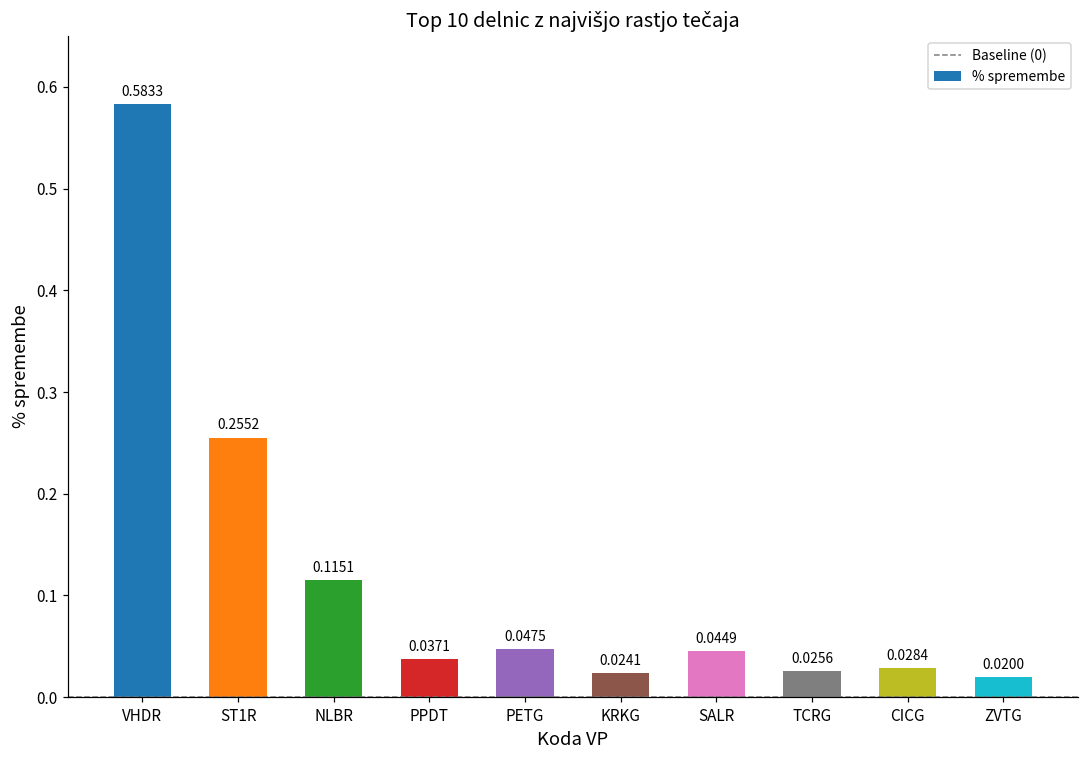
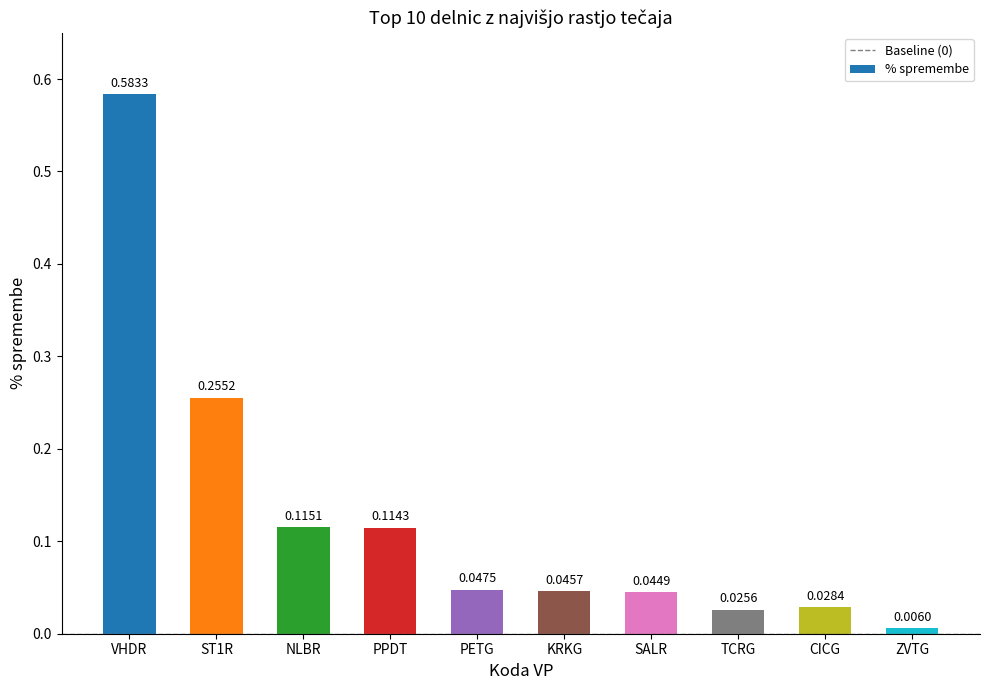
PPDT: 0.0371 -> 0.1143
KRKG: 0.0241 -> 0.0457
ZVTG: 0.0200 -> 0.0060
